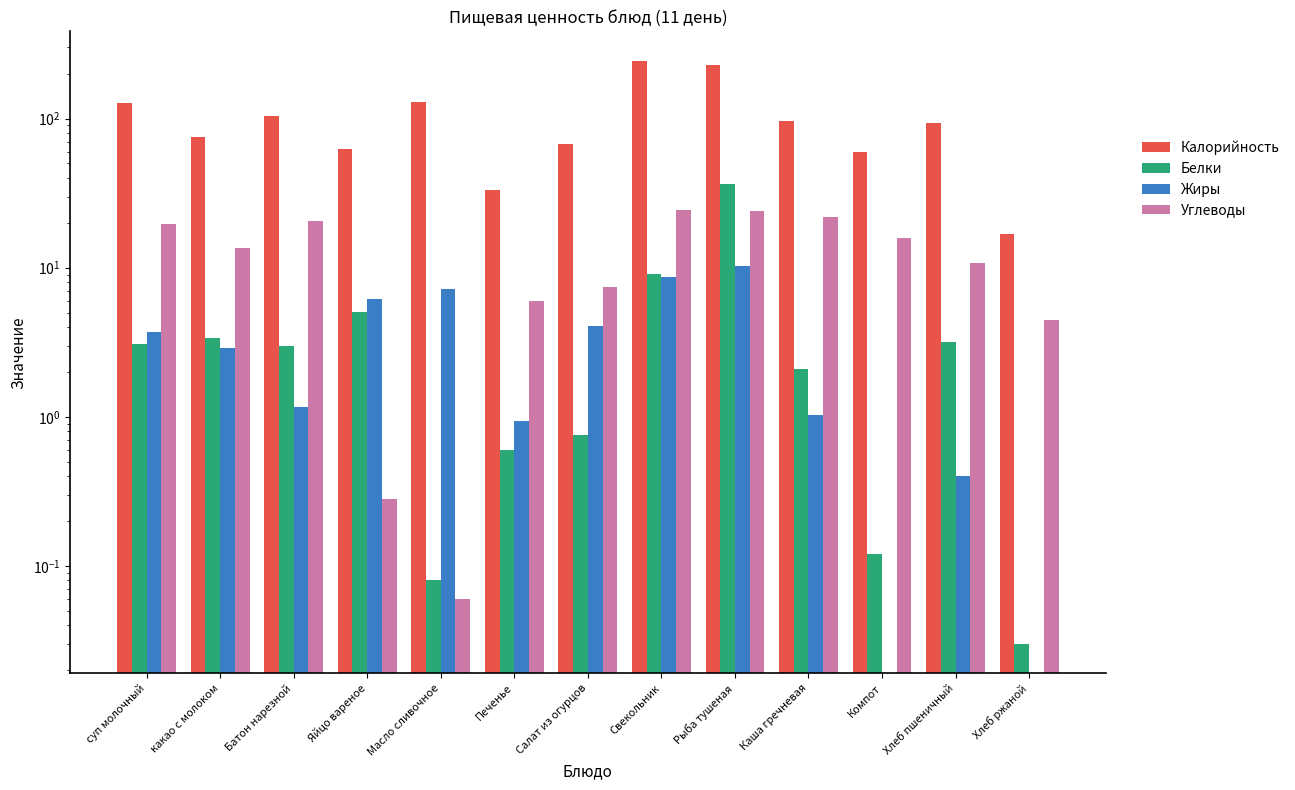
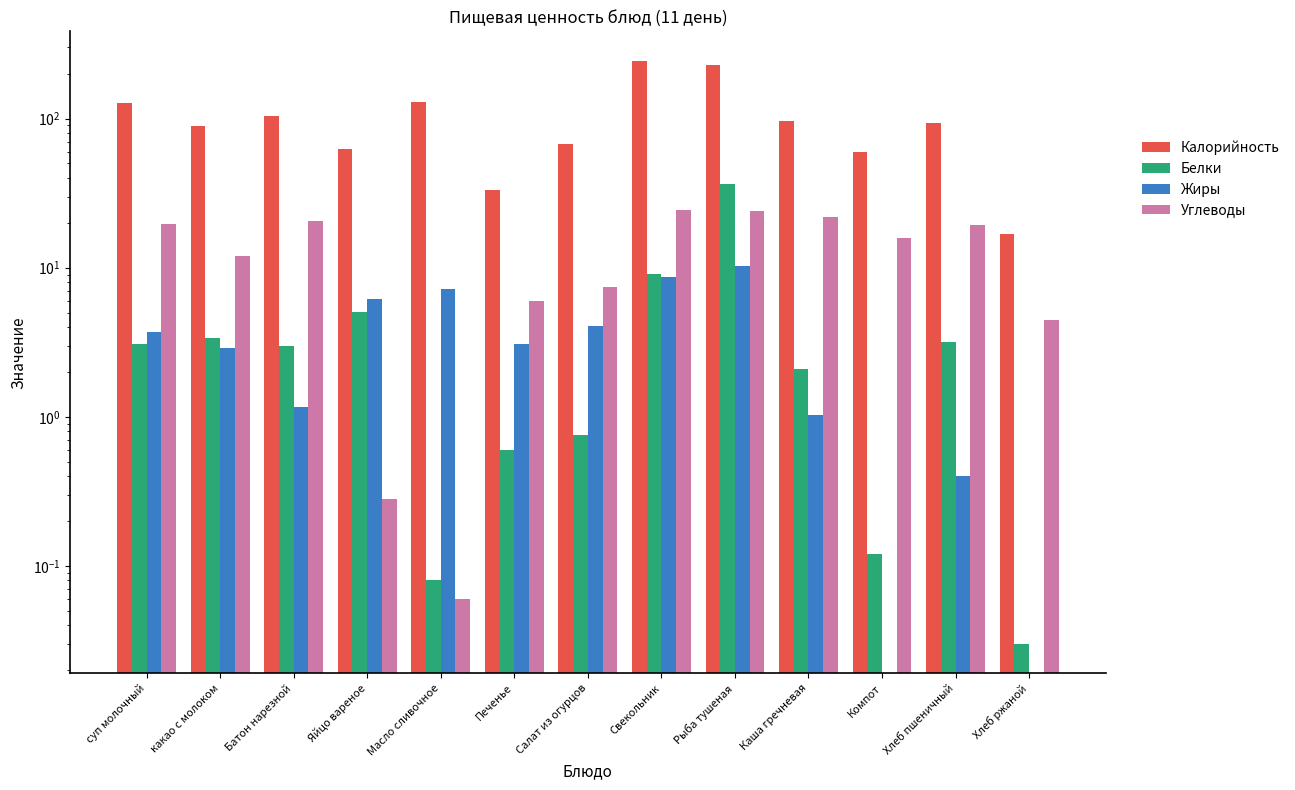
Калорийность, какао с молоком: 80 -> 90
Углеводы, какао с молоком: 14 -> 12
Жиры, Печенье: 0.9 -> 3.1
Углеводы, Хлеб пшеничный: 11 -> 19
